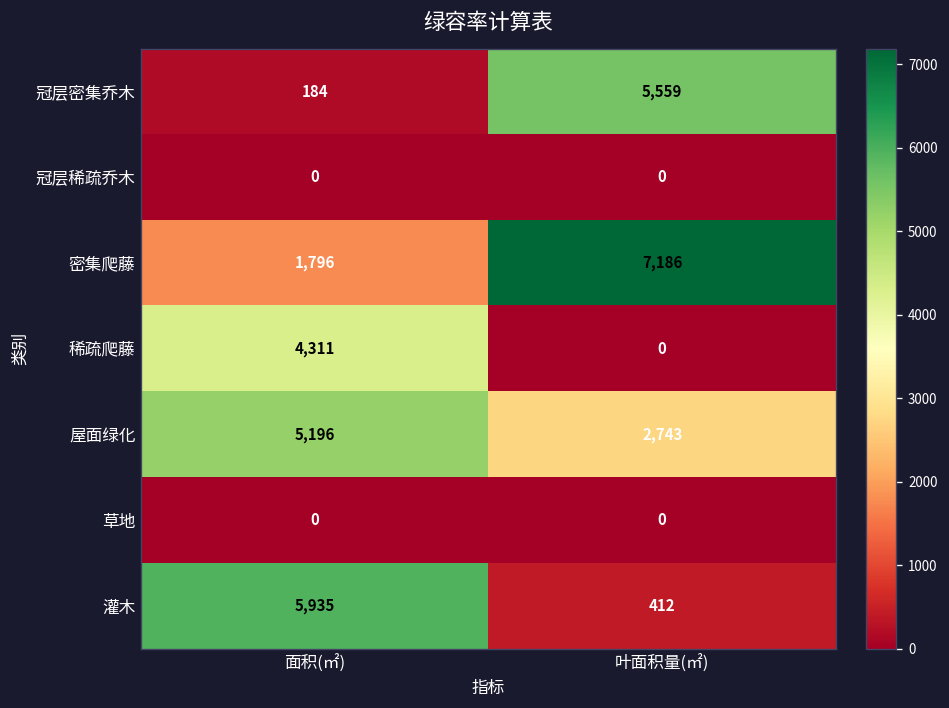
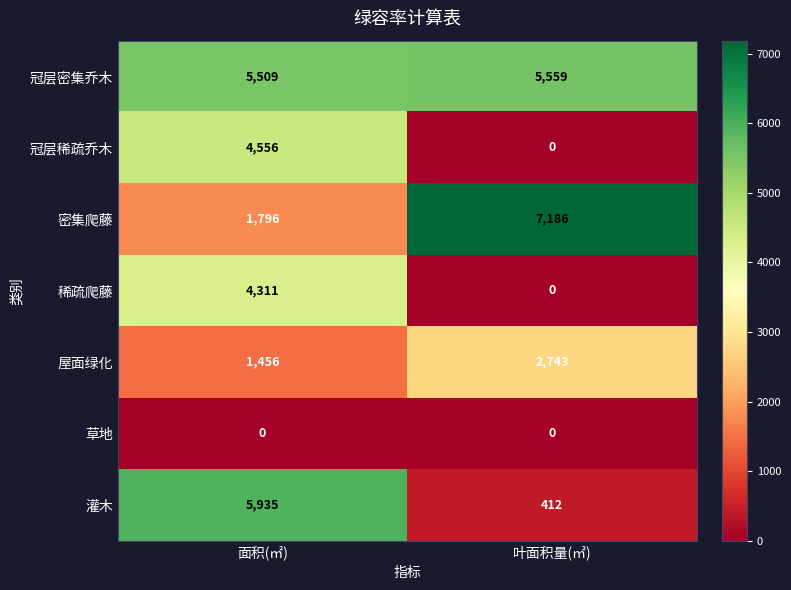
冠层密集乔木, 面积(㎡): 184 -> 5,509
冠层稀疏乔木, 面积(㎡): 0 -> 4,556
屋面绿化, 面积(㎡): 5,196 -> 1,456
